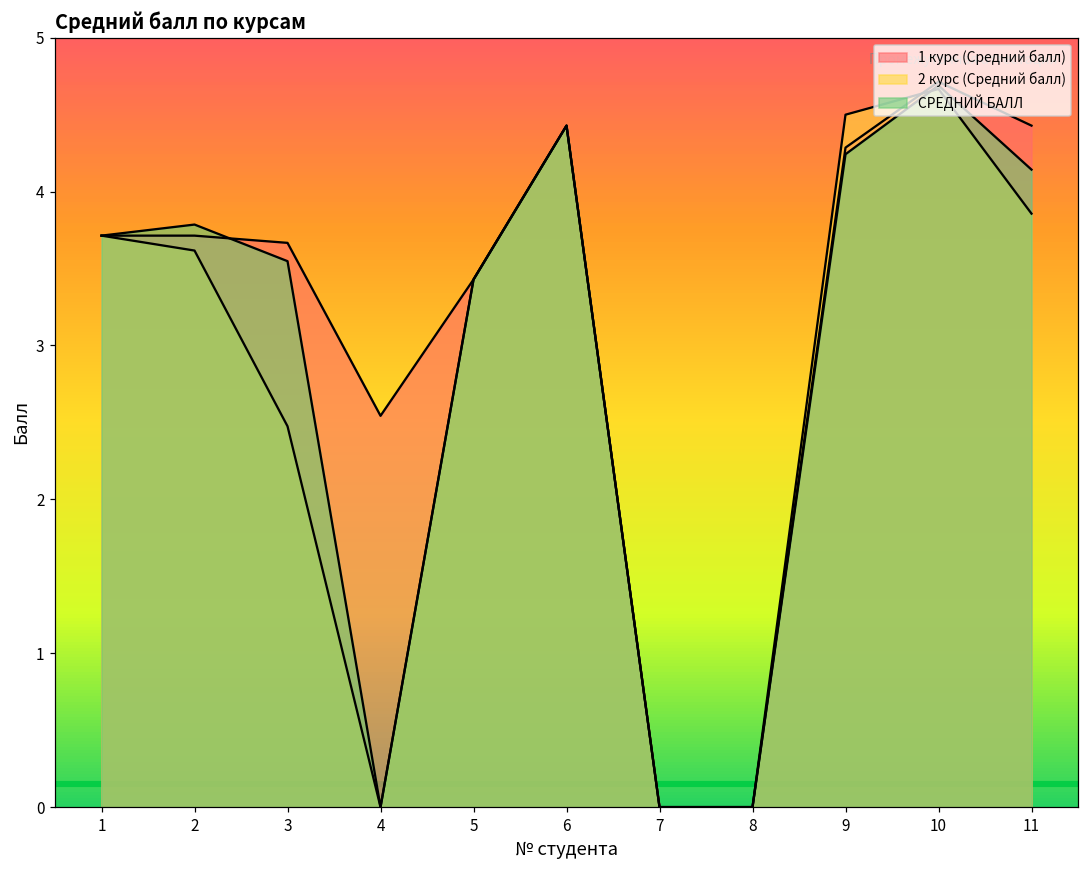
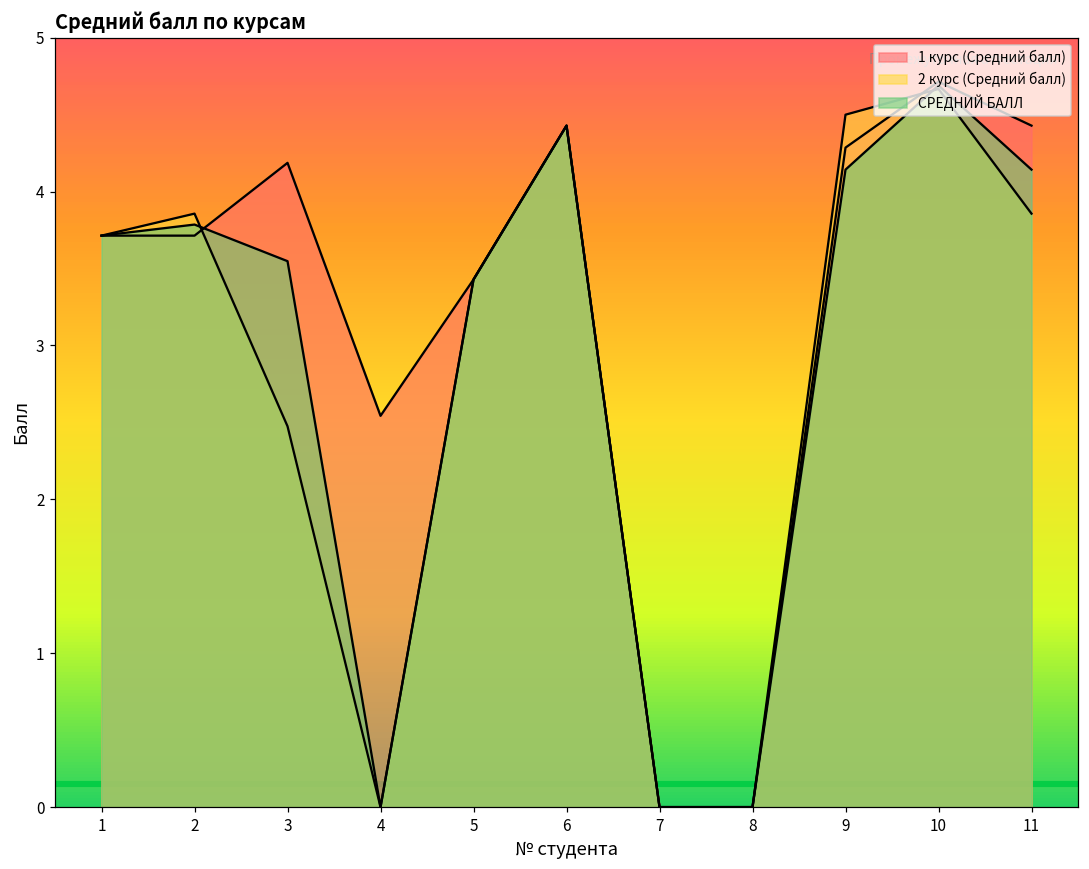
2 курс (Средний балл), 2: 3.62 -> 3.86
1 курс (Средний балл), 3: 3.67 -> 4.19
СРЕДНИЙ БАЛЛ, 9: 4.24 -> 4.14
